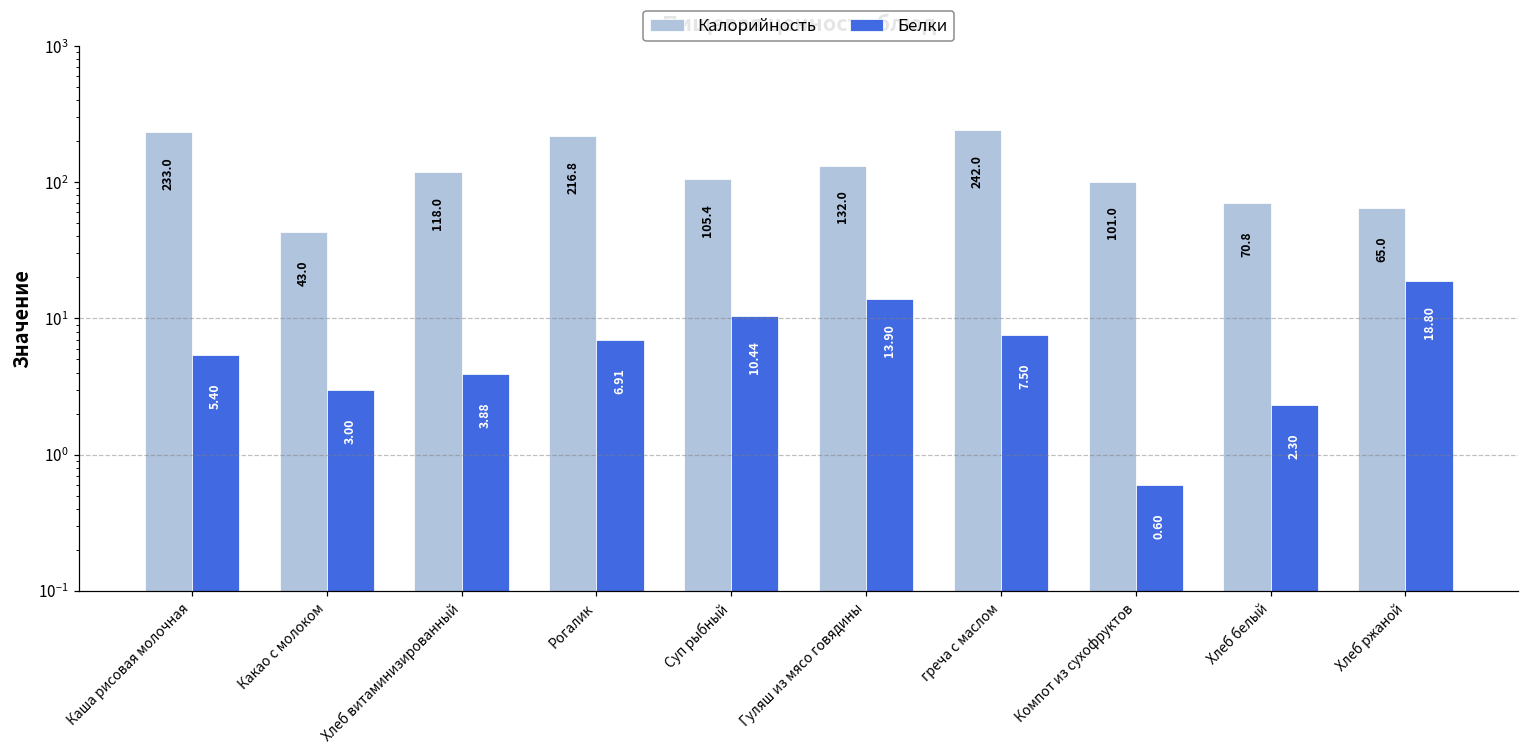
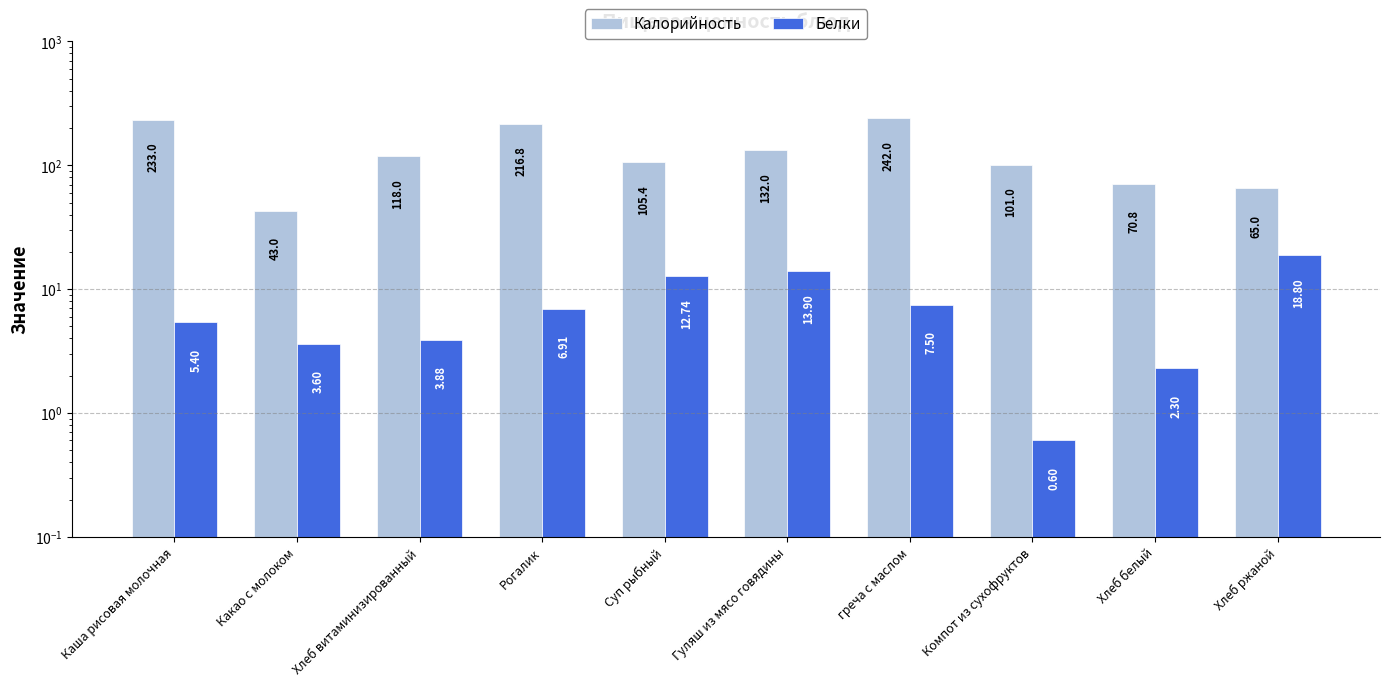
Белки, Какао с молоком: 3.00 -> 3.60
Белки, Суп рыбный: 10.44 -> 12.74
